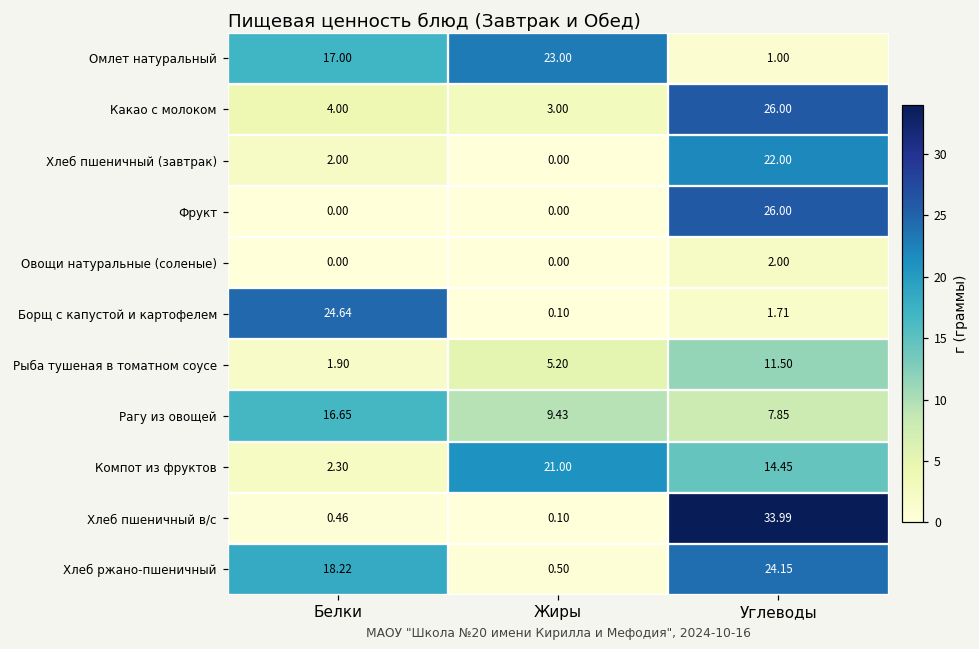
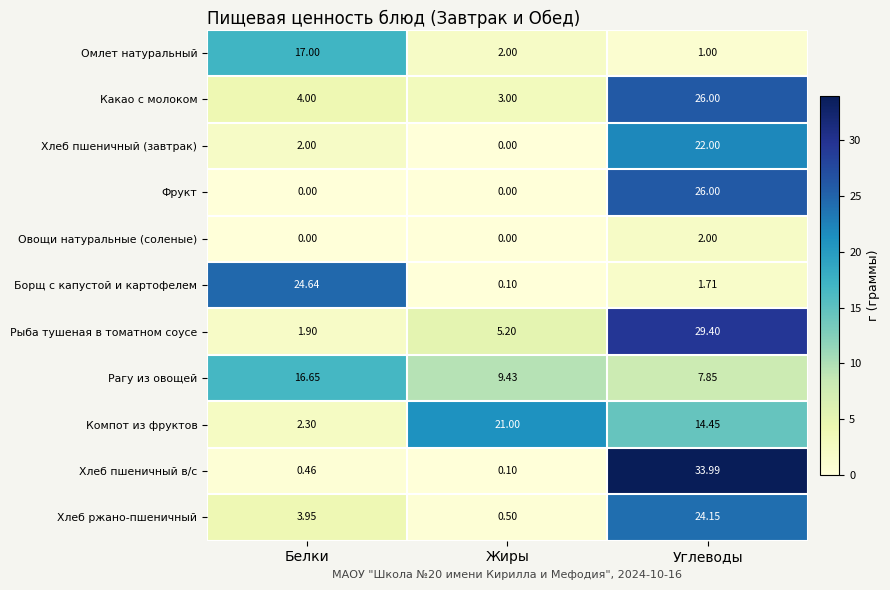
Омлет натуральный, Жиры: 23.00 -> 2.00
Рыба тушеная в томатном соусе, Углеводы: 11.50 -> 29.40
Хлеб ржано-пшеничный, Белки: 18.22 -> 3.95
